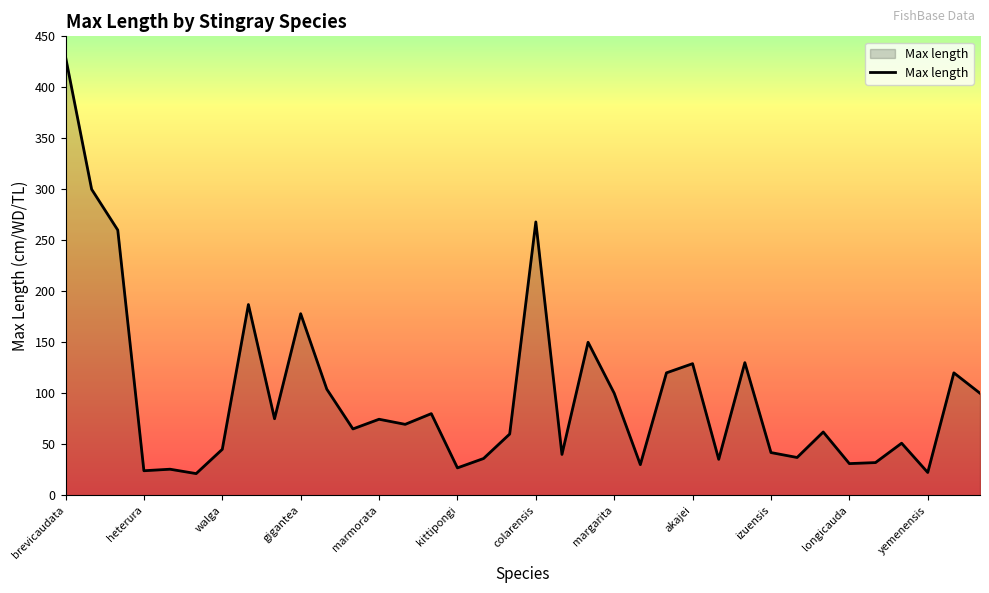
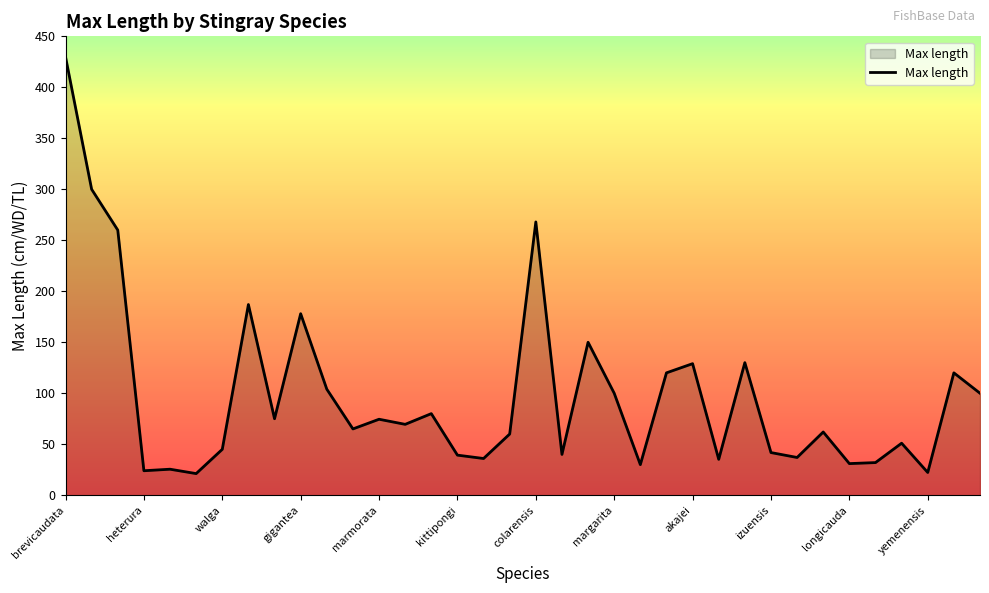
kittipongi: 27 -> 39
